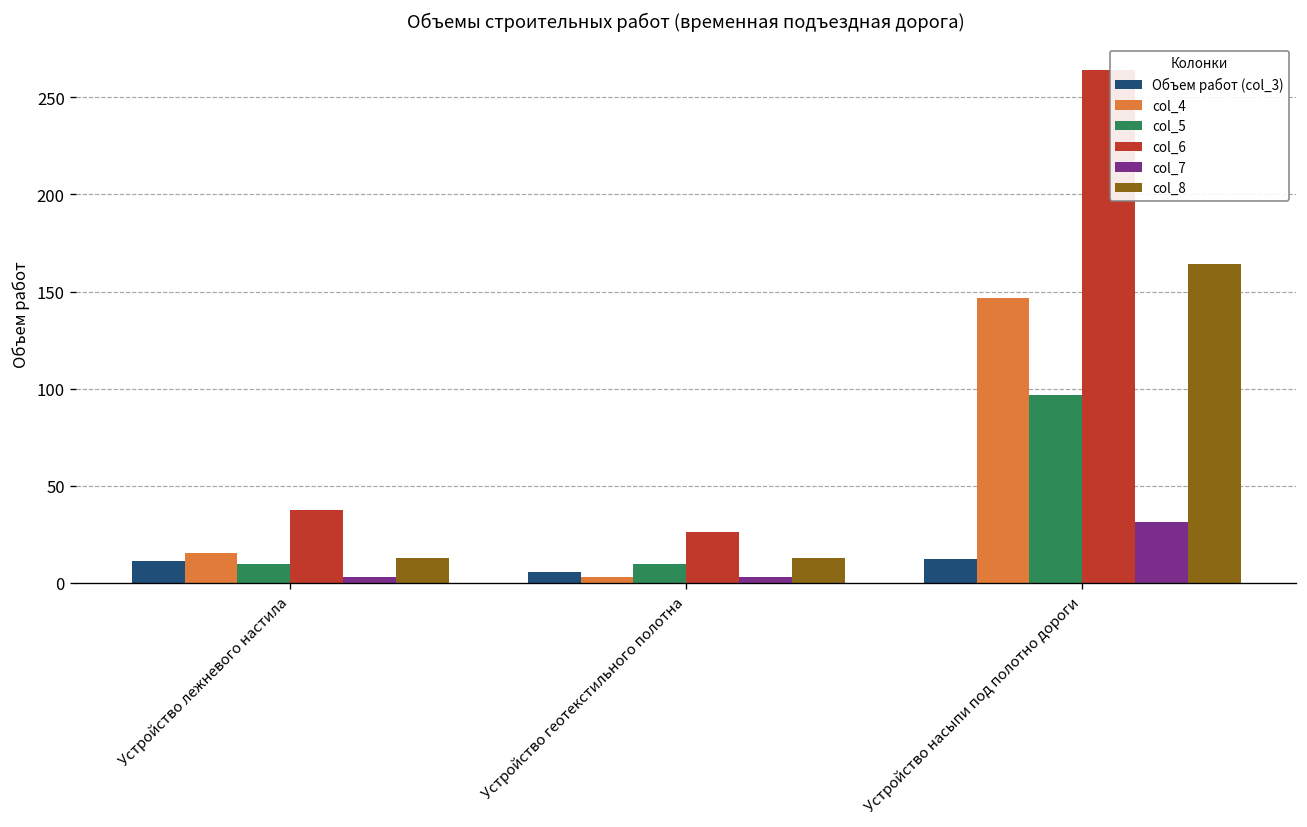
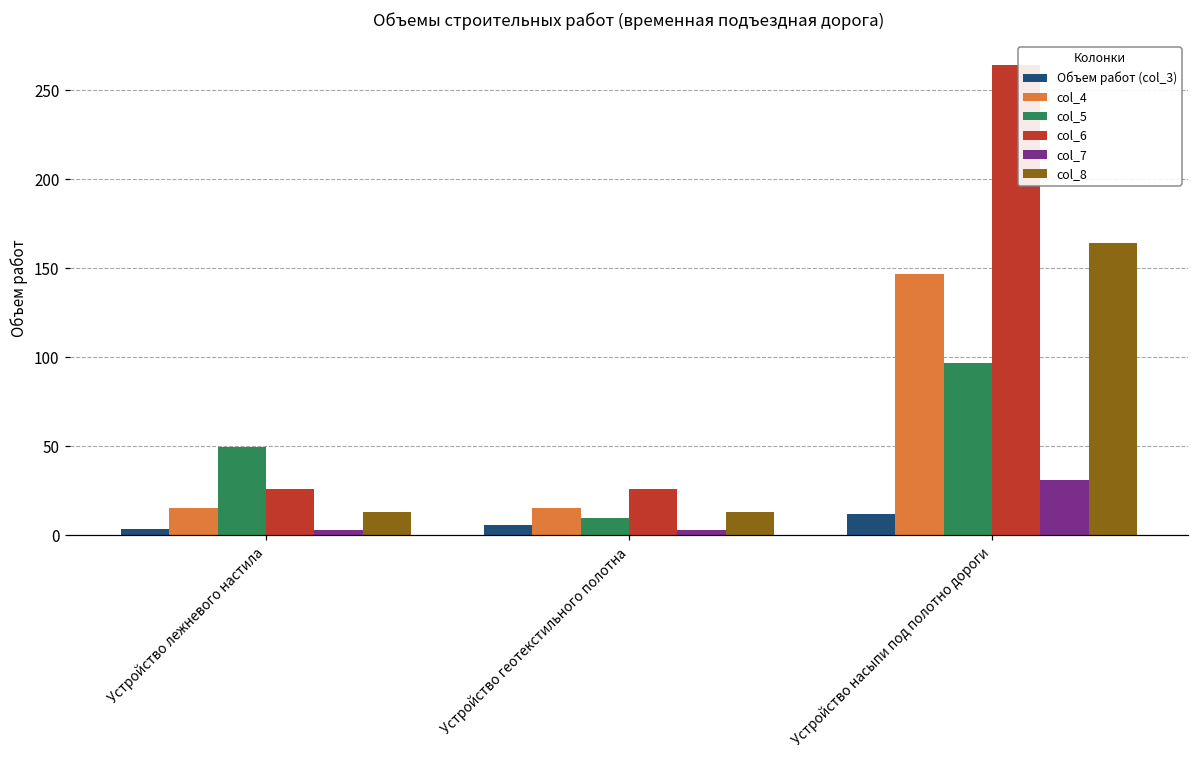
Объем работ (col_3), Устройство лежневого настила: 11 -> 4
col_5, Устройство лежневого настила: 10 -> 50
col_6, Устройство лежневого настила: 38 -> 26
col_4, Устройство геотекстильного полотна: 3 -> 16
